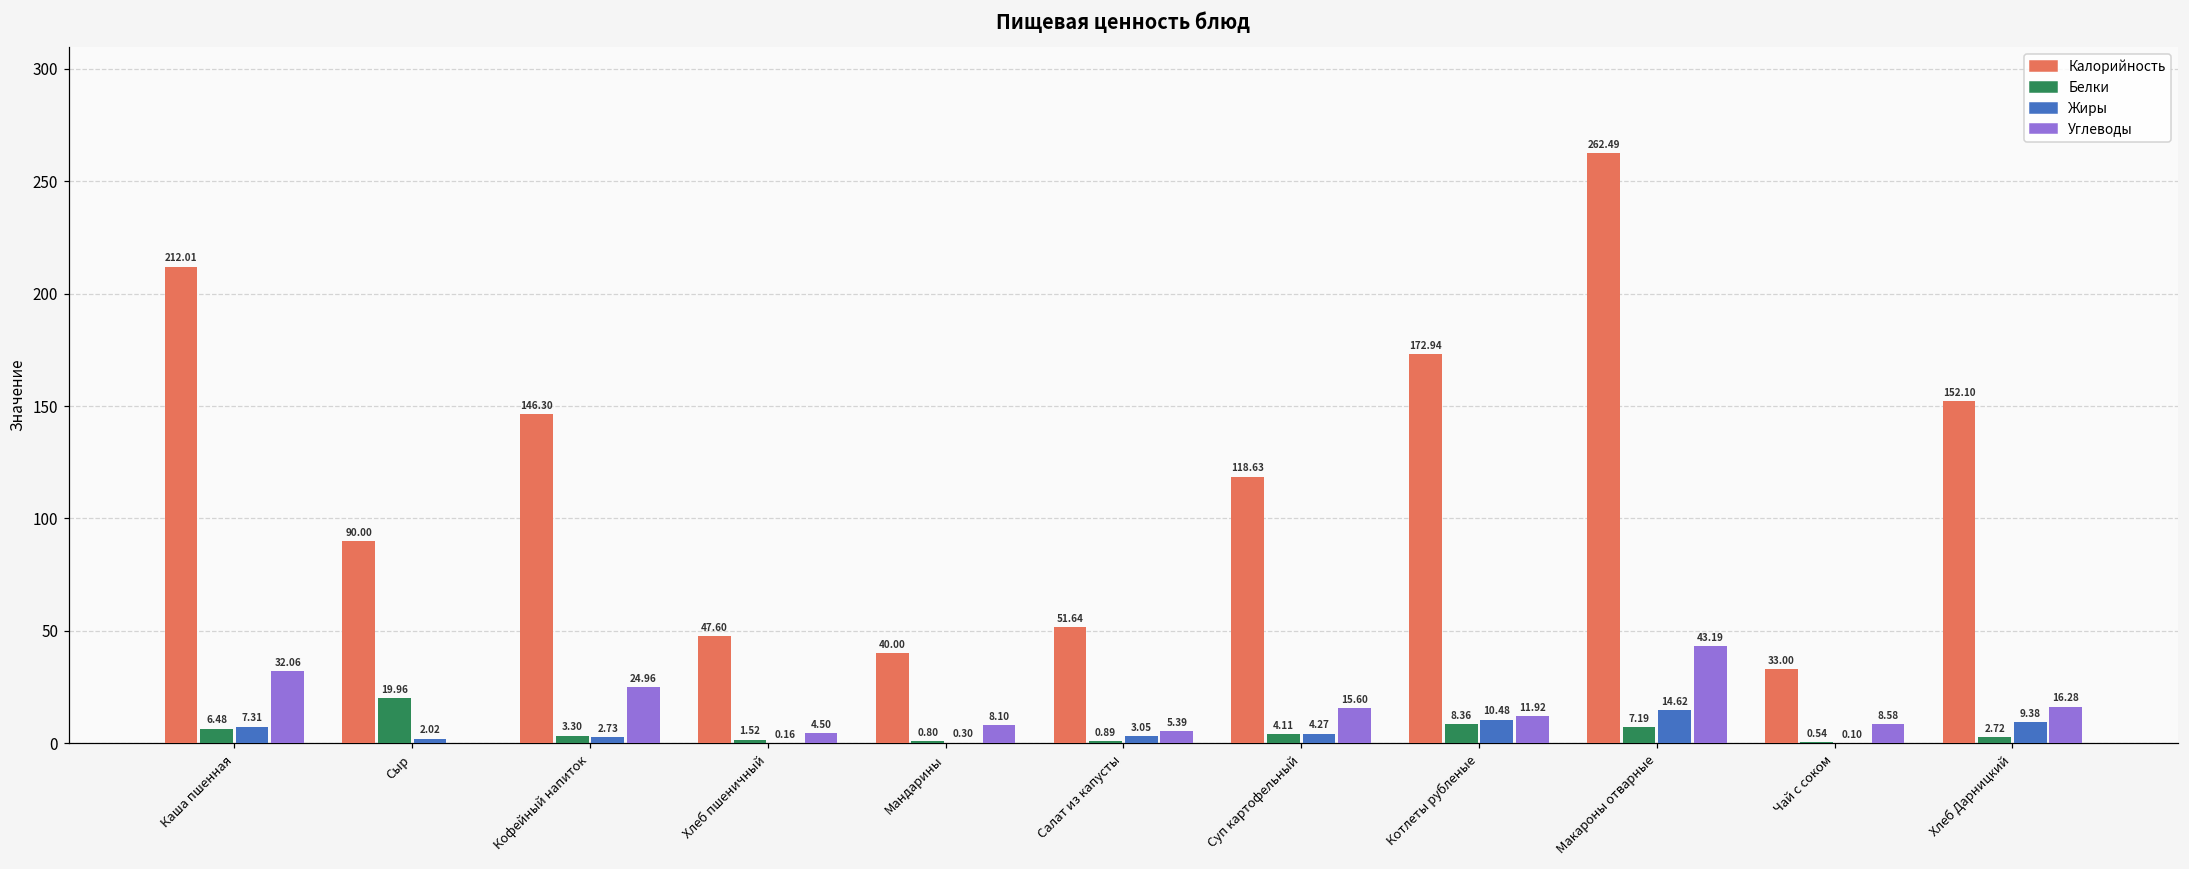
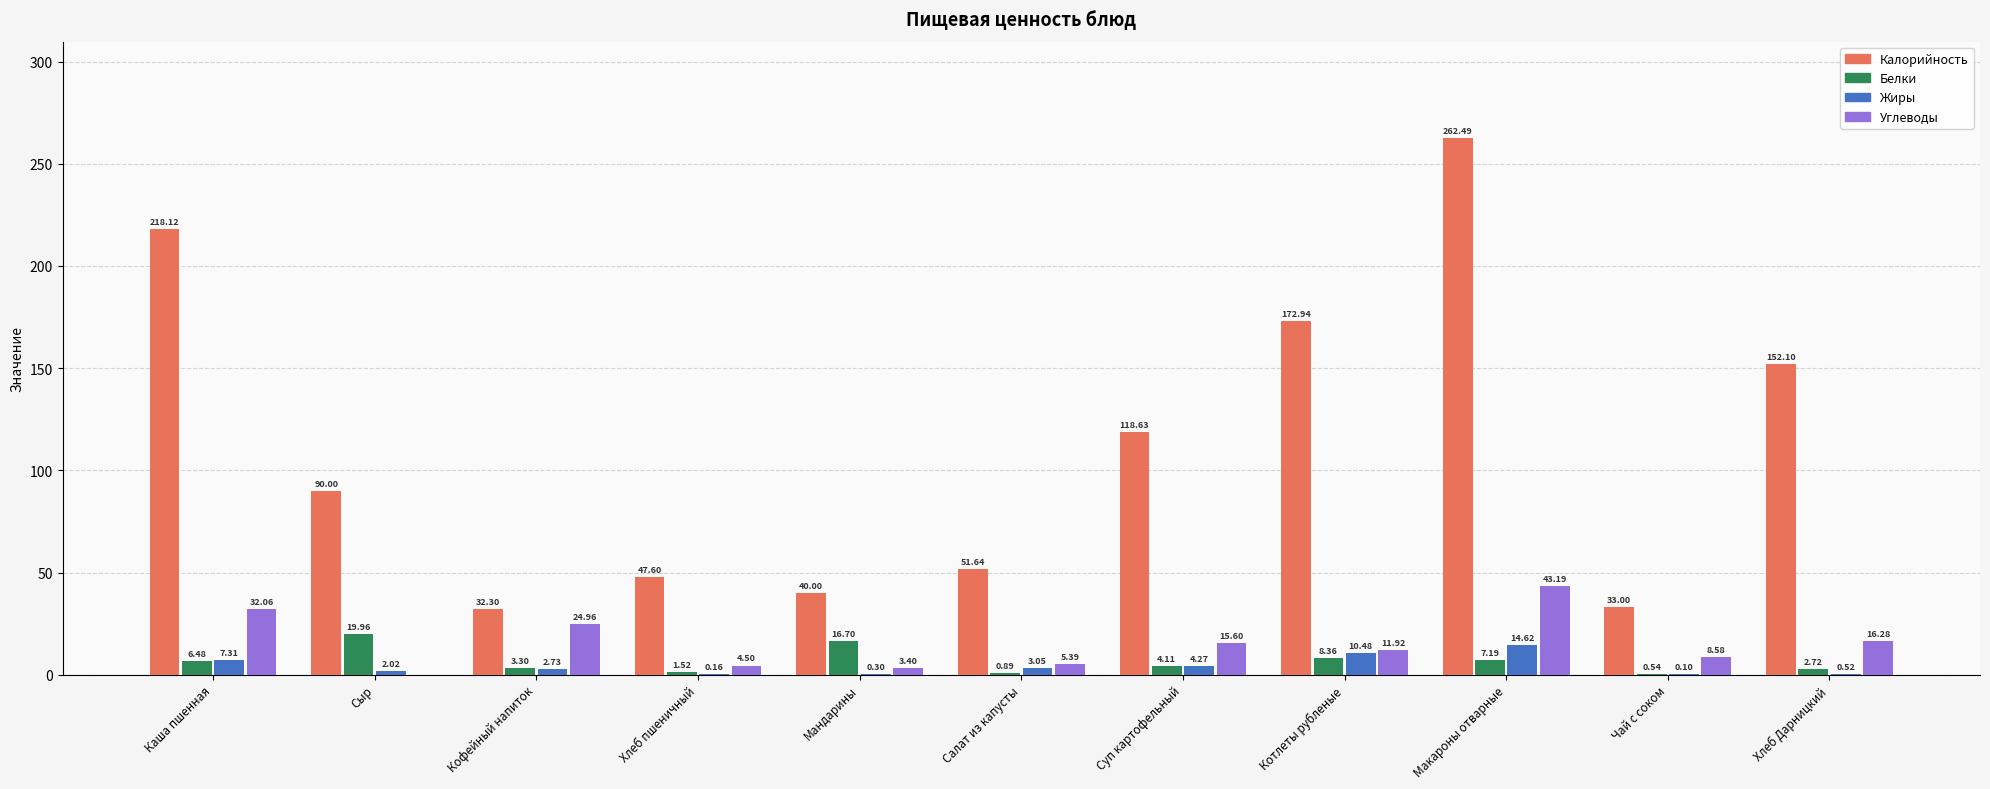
Калорийность, Каша пшенная: 212.01 -> 218.12
Калорийность, Кофейный напиток: 146.30 -> 32.30
Белки, Мандарины: 0.80 -> 16.70
Углеводы, Мандарины: 8.10 -> 3.40
Жиры, Хлеб Дарницкий: 9.38 -> 0.52
